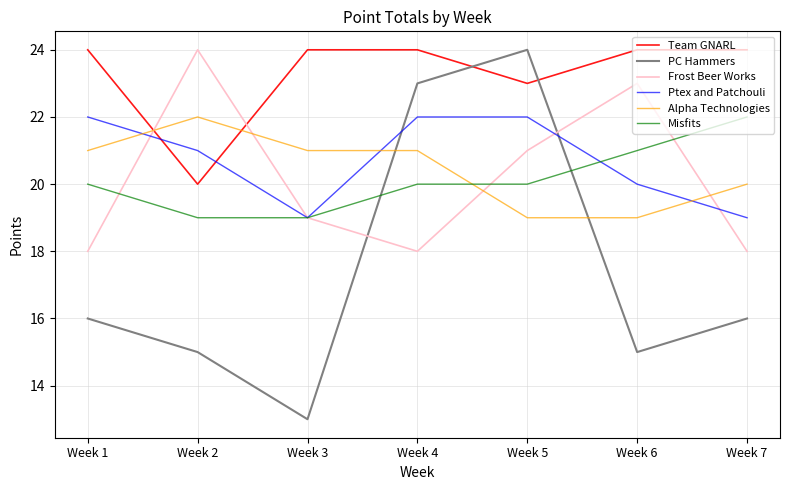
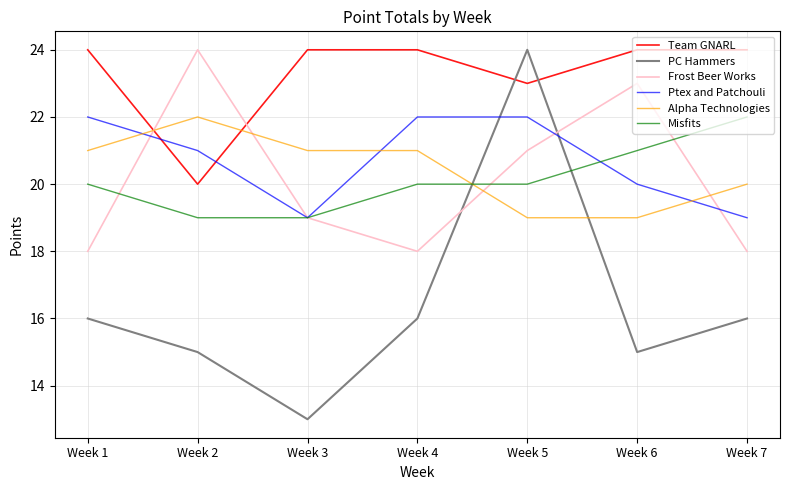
PC Hammers, Week 4: 23 -> 16
